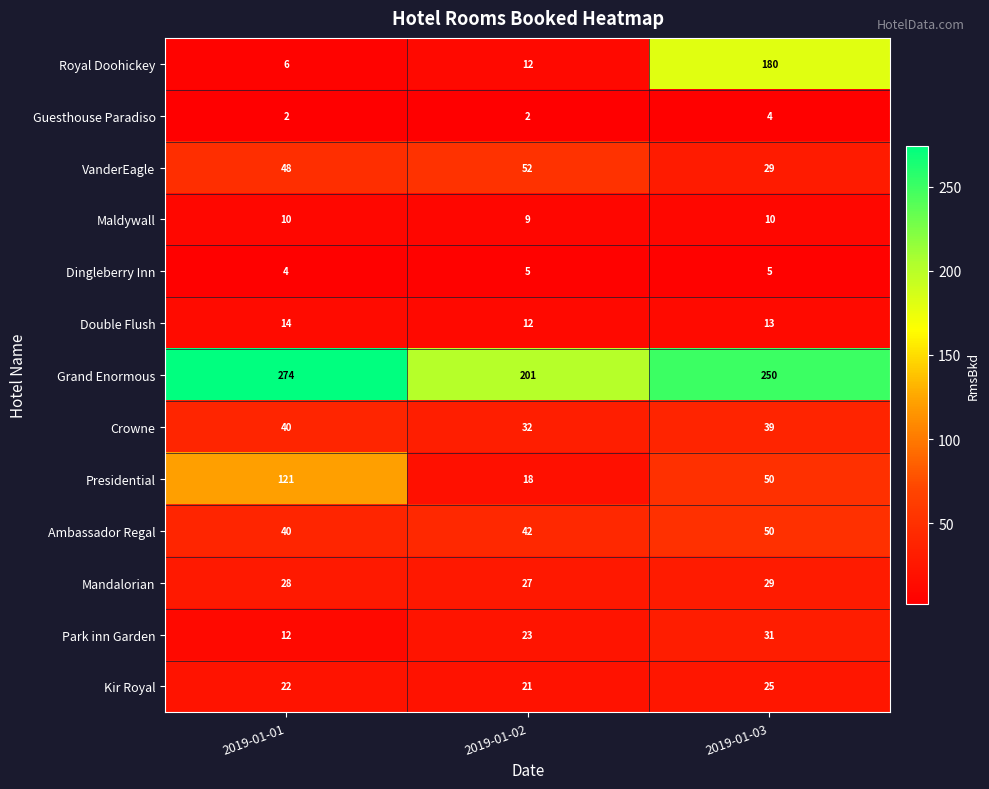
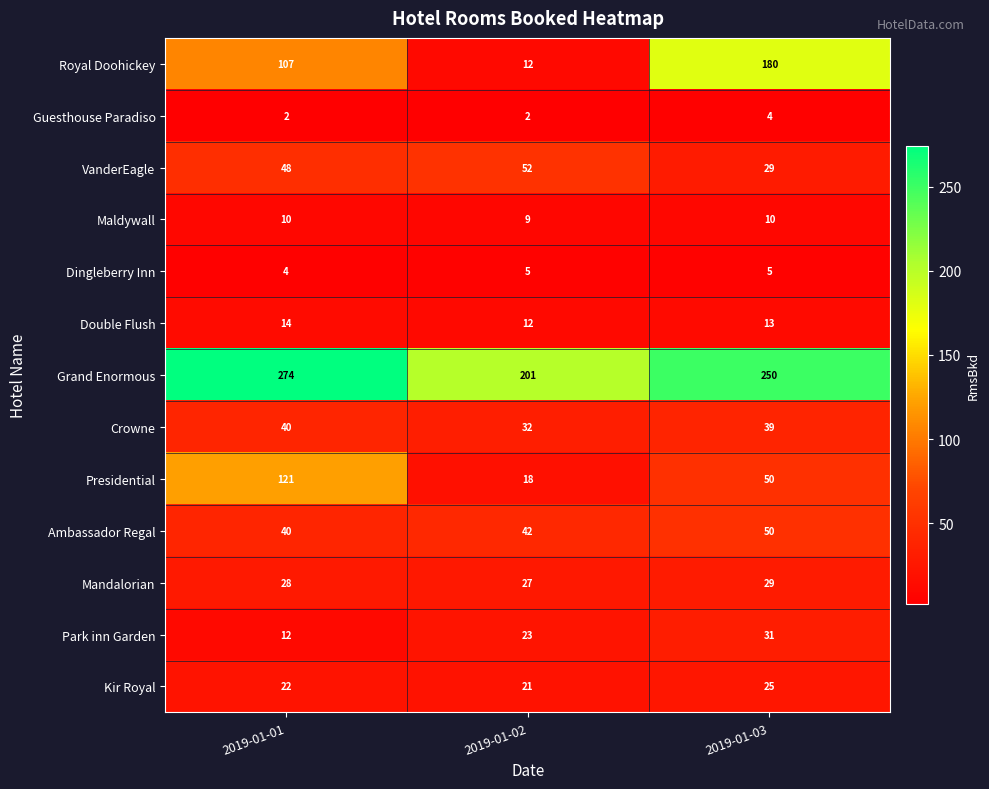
Royal Doohickey, 2019-01-01: 6 -> 107
